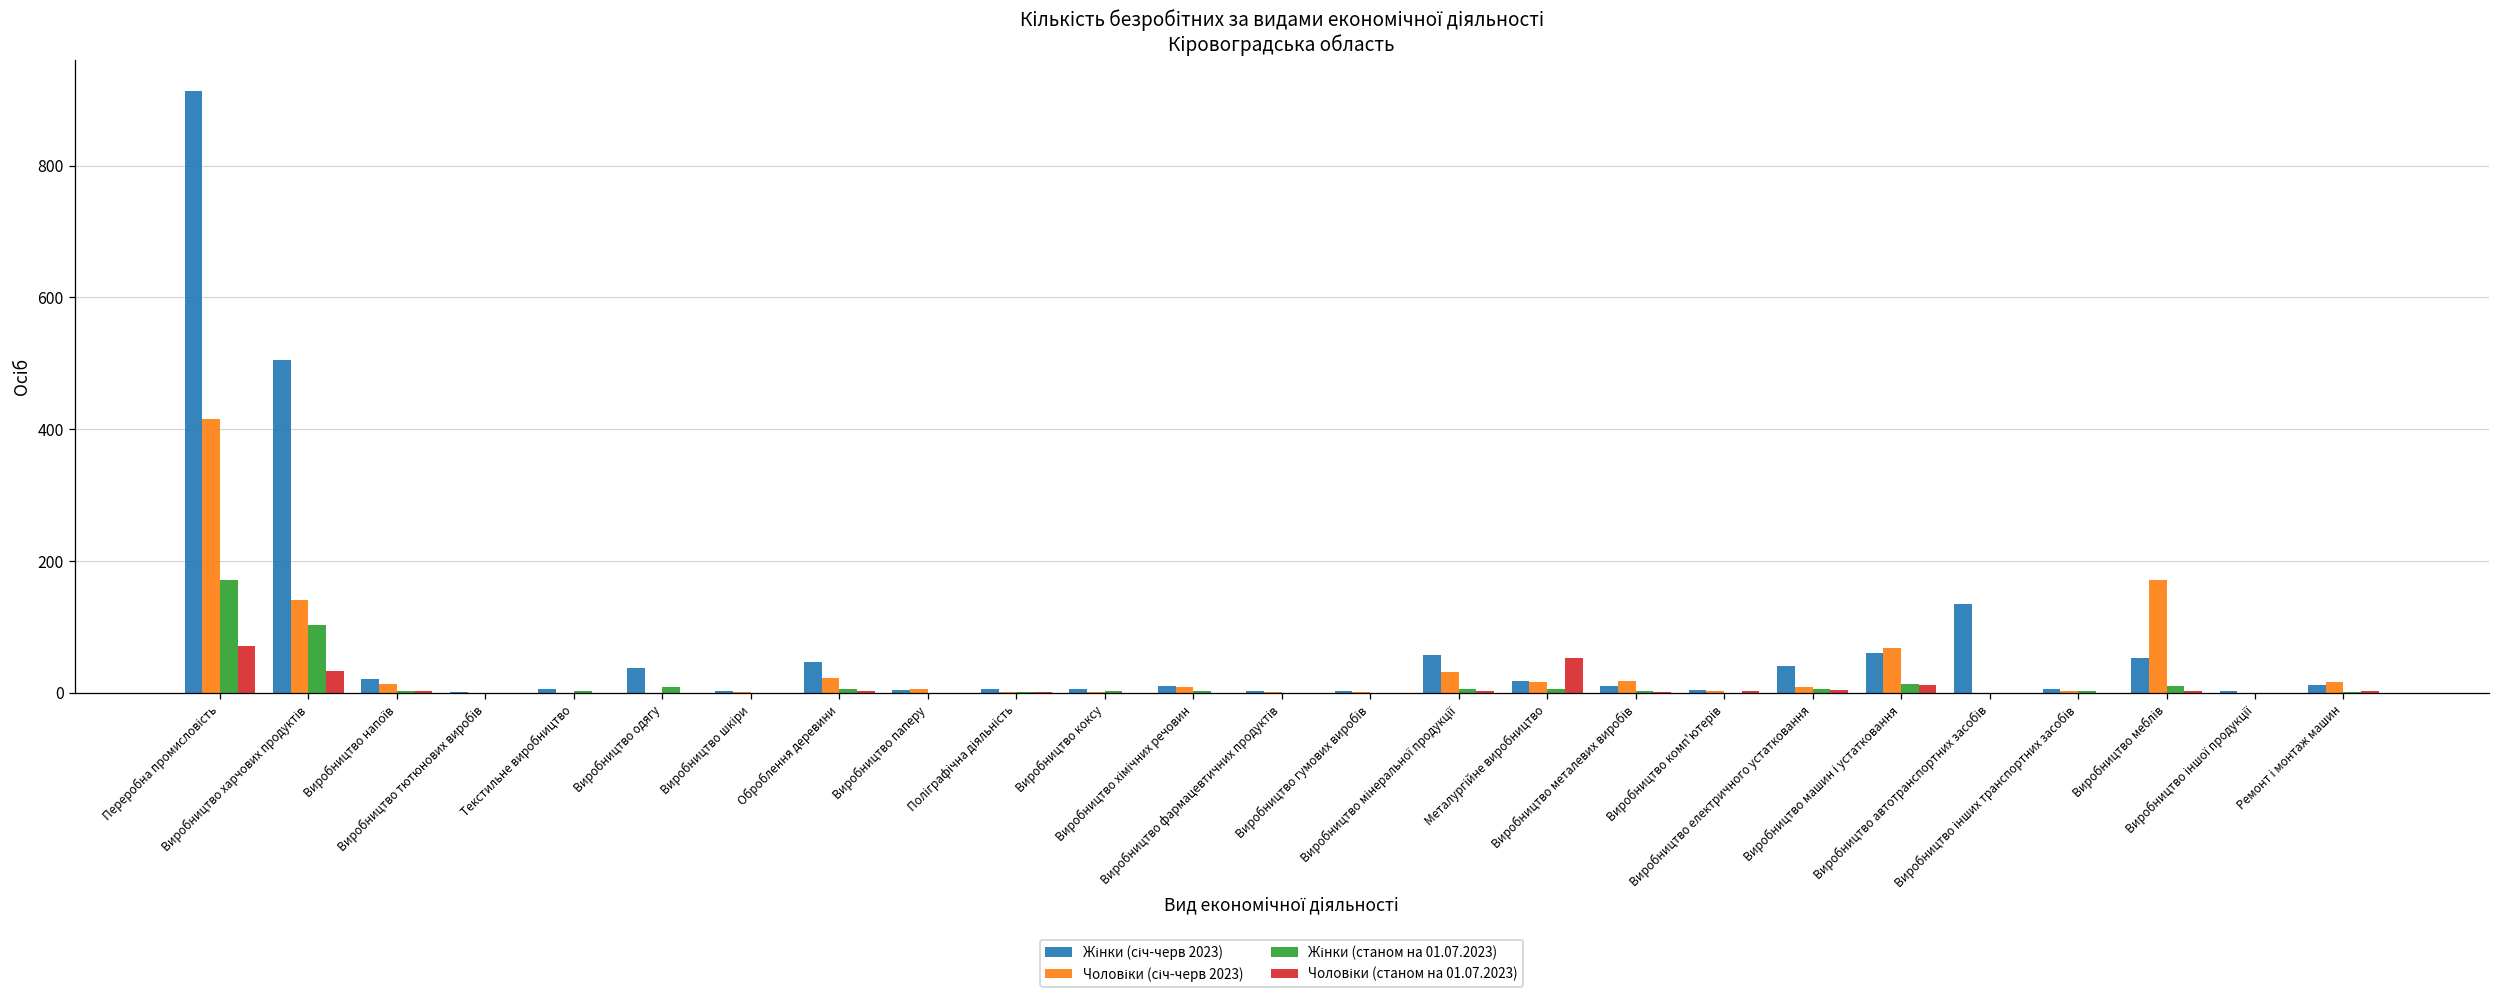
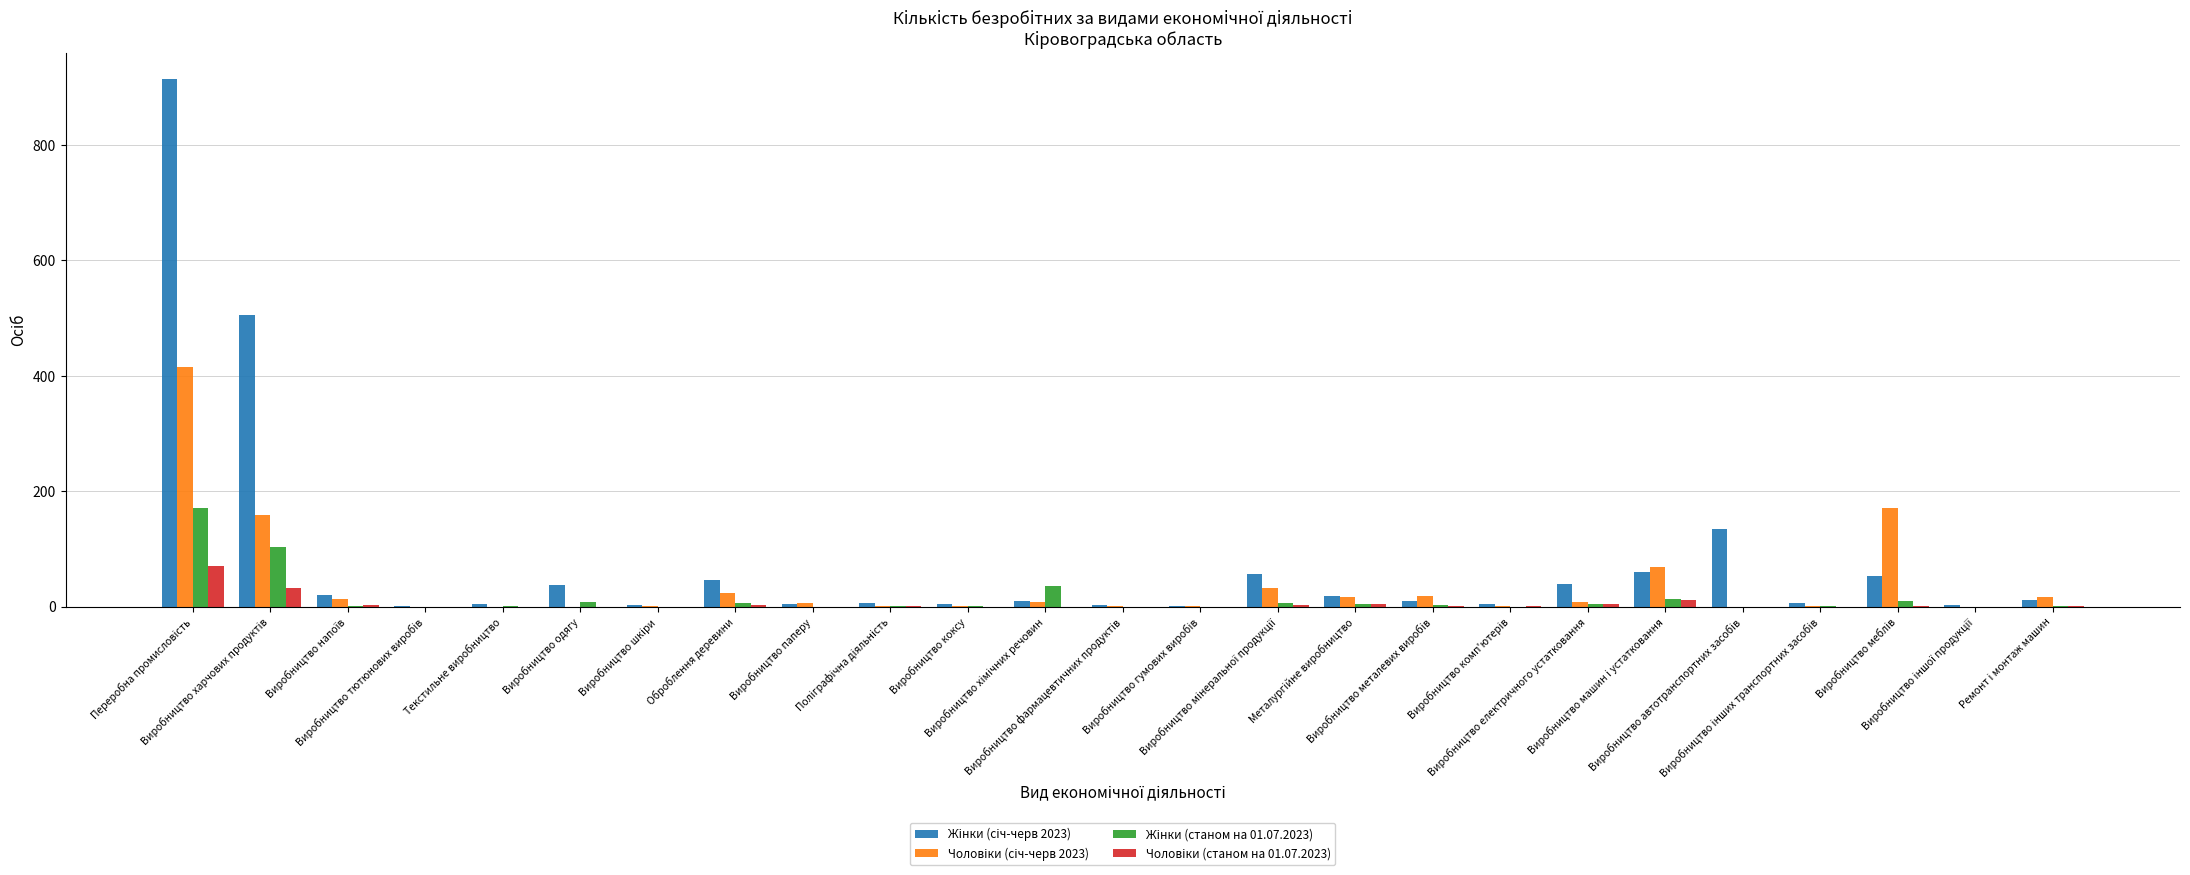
Чоловіки (січ-черв 2023), Виробництво харчових продуктів: 140 -> 160
Жінки (станом на 01.07.2023), Виробництво хімічних речовин: 0 -> 40
Чоловіки (станом на 01.07.2023), Металургійне виробництво: 50 -> 10
